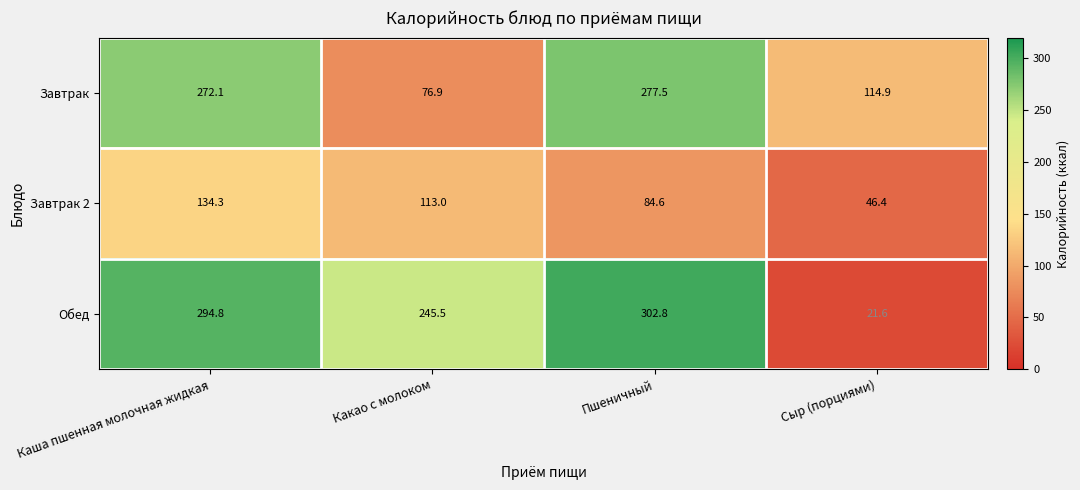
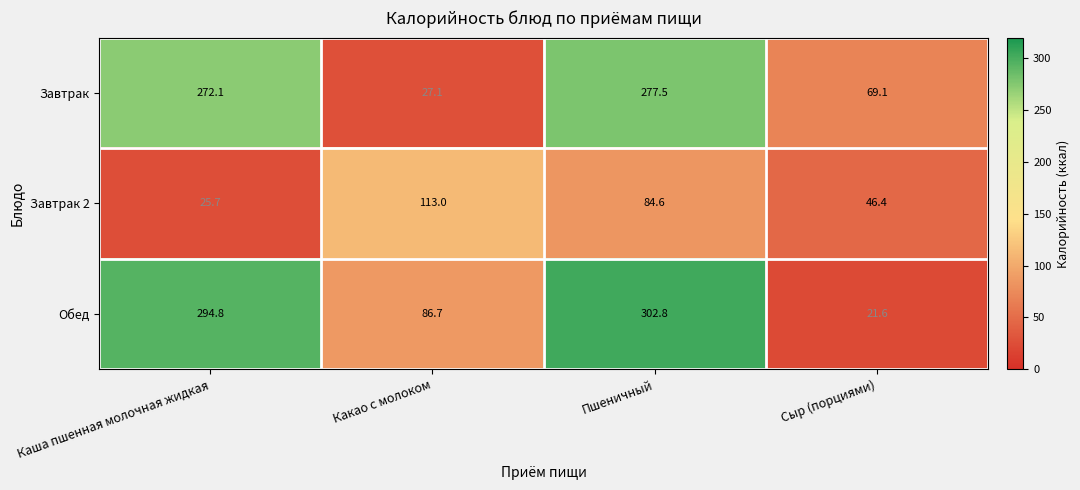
Завтрак, Какао с молоком: 76.9 -> 27.1
Завтрак, Сыр (порциями): 114.9 -> 69.1
Завтрак 2, Каша пшенная молочная жидкая: 134.3 -> 25.7
Обед, Какао с молоком: 245.5 -> 86.7
